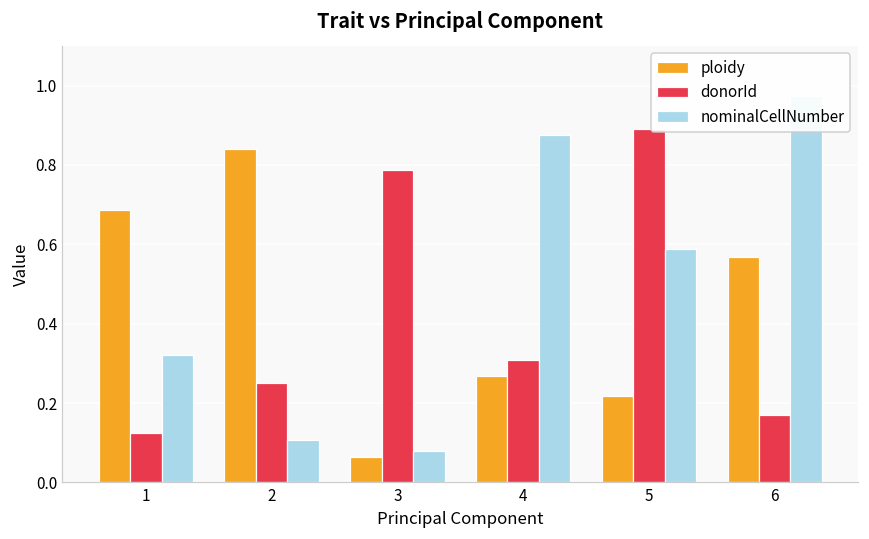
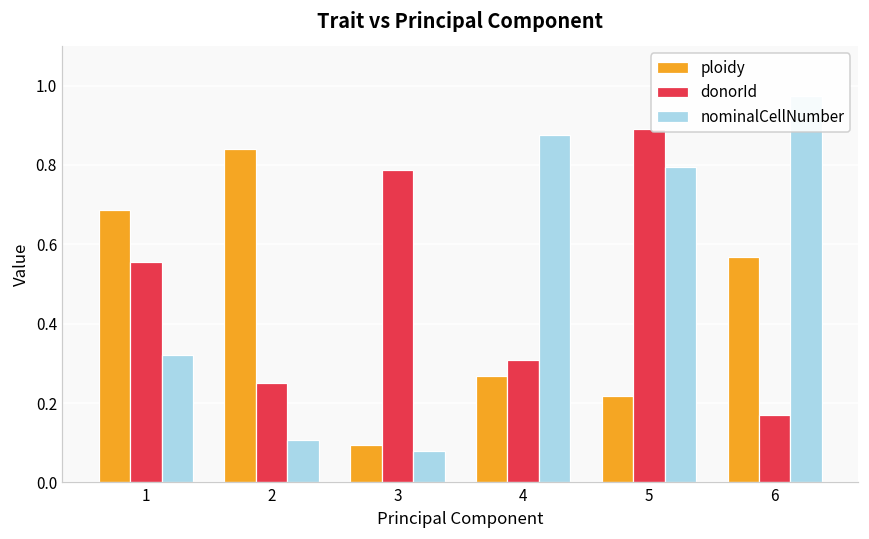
donorId, 1: 0.12 -> 0.56
ploidy, 3: 0.06 -> 0.09
nominalCellNumber, 5: 0.59 -> 0.79
